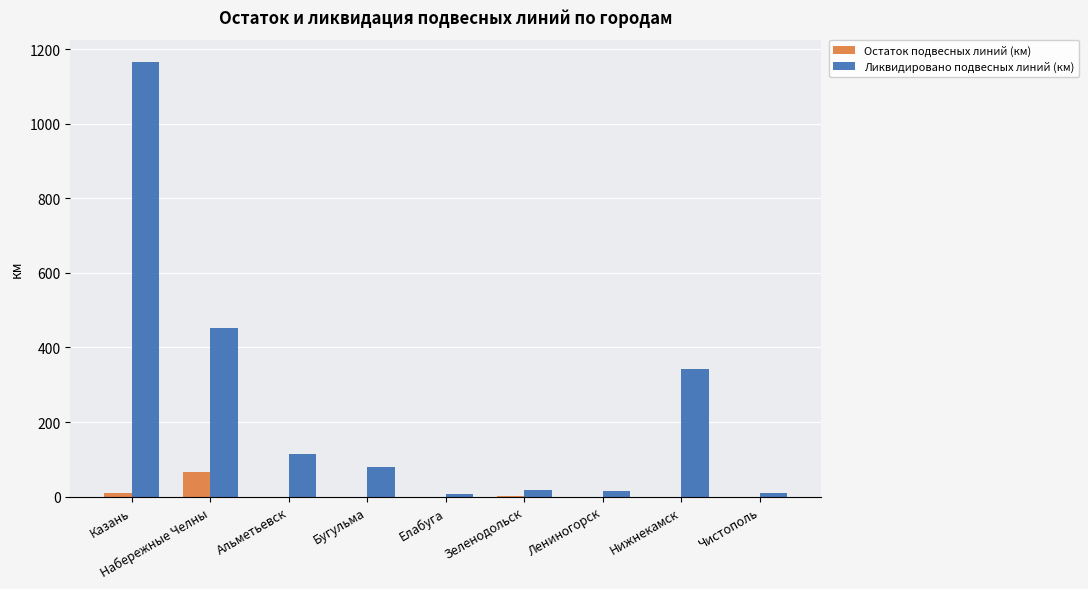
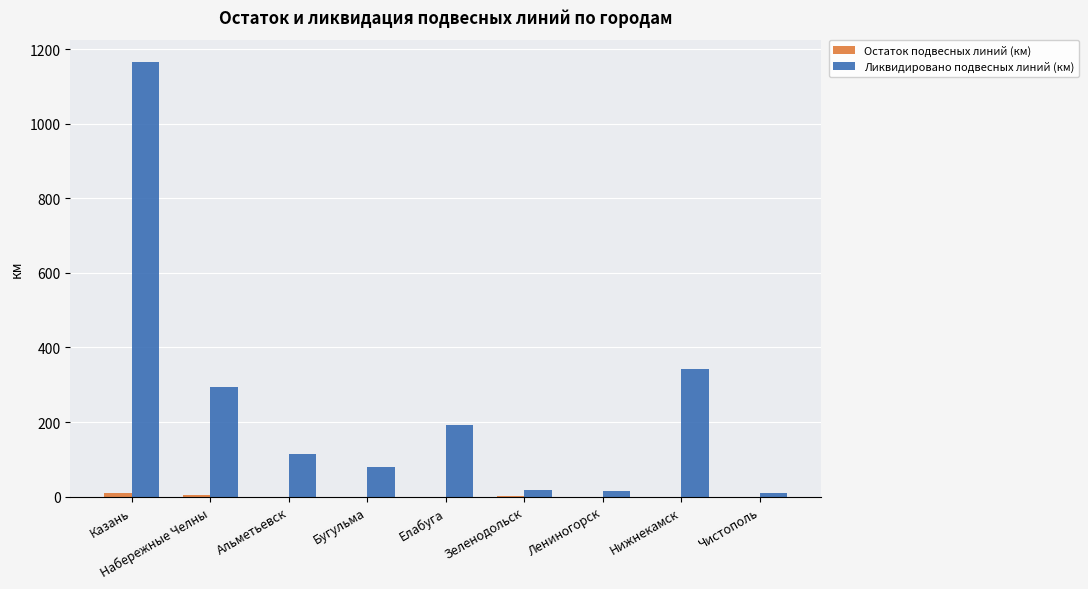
Остаток подвесных линий (км), Набережные Челны: 70 -> 0
Ликвидировано подвесных линий (км), Набережные Челны: 450 -> 290
Ликвидировано подвесных линий (км), Елабуга: 10 -> 190
